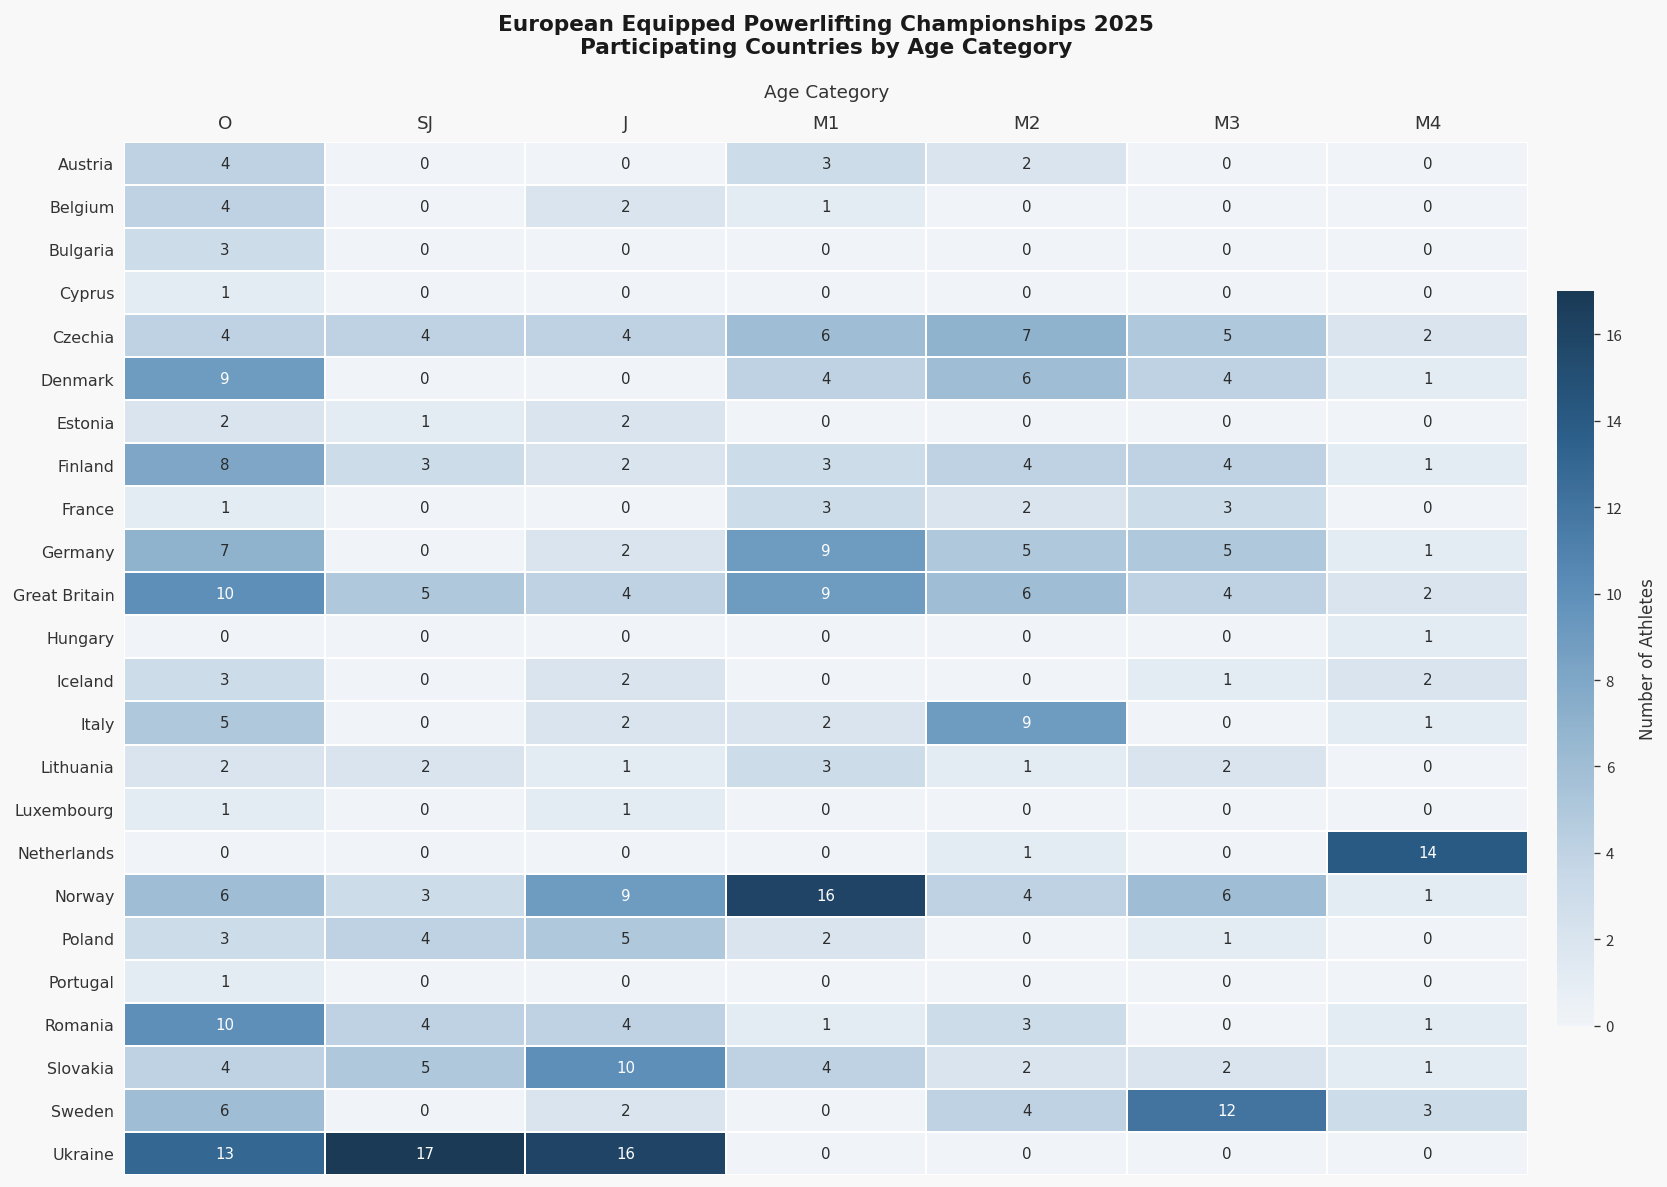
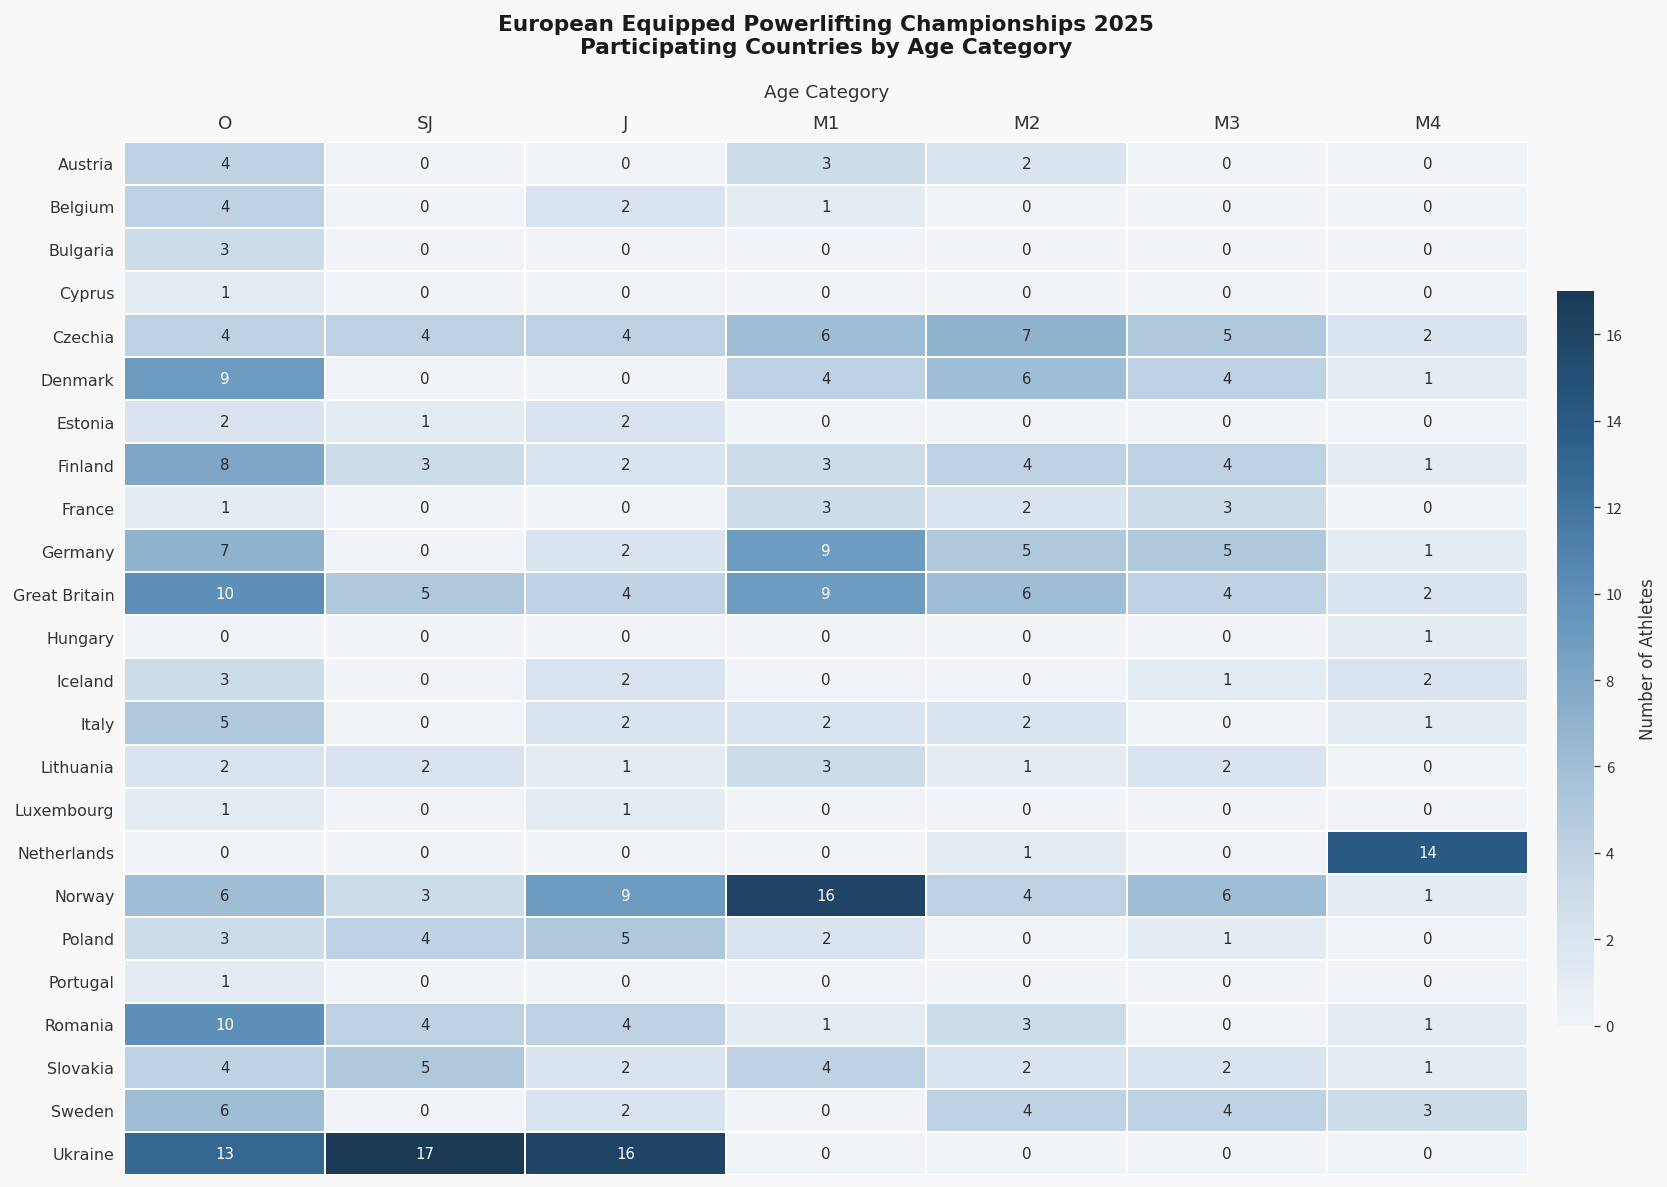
Italy, M2: 9 -> 2
Slovakia, J: 10 -> 2
Sweden, M3: 12 -> 4
